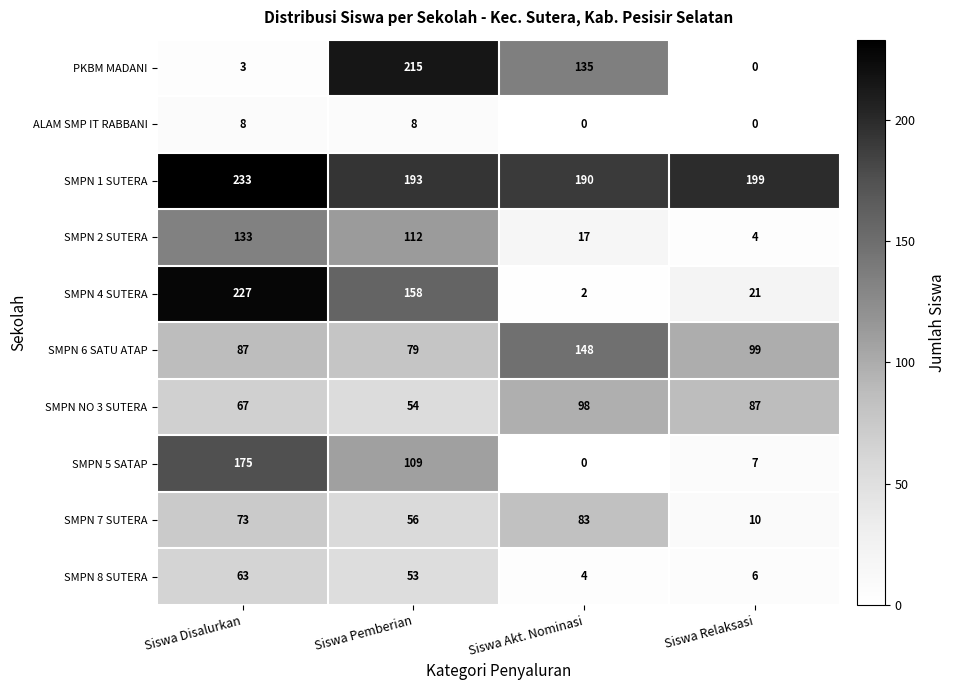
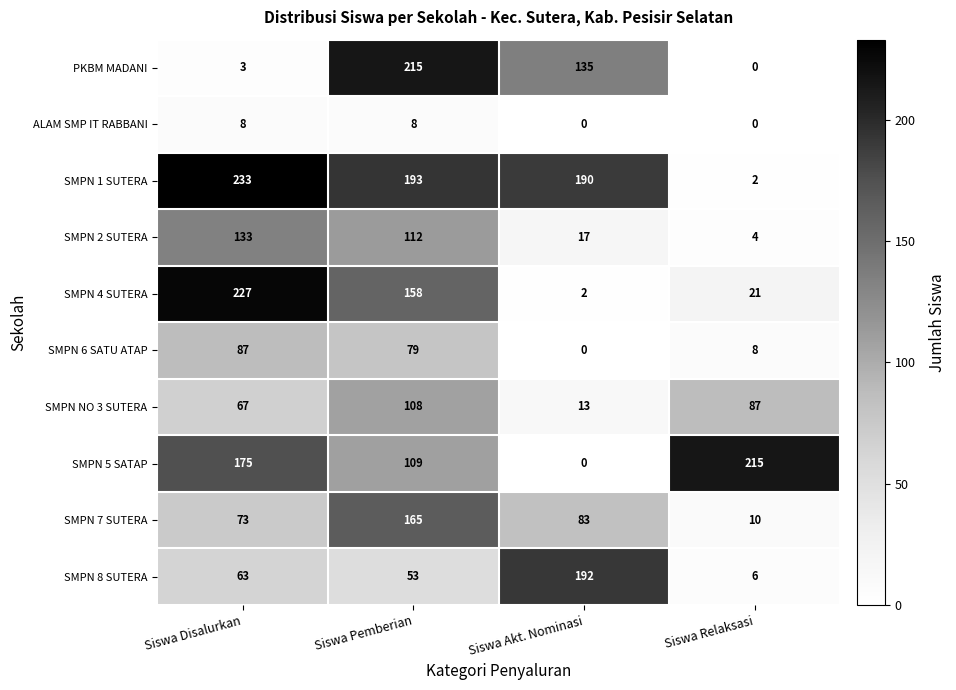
SMPN 1 SUTERA, Siswa Relaksasi: 199 -> 2
SMPN 6 SATU ATAP, Siswa Akt. Nominasi: 148 -> 0
SMPN 6 SATU ATAP, Siswa Relaksasi: 99 -> 8
SMPN NO 3 SUTERA, Siswa Pemberian: 54 -> 108
SMPN NO 3 SUTERA, Siswa Akt. Nominasi: 98 -> 13
SMPN 5 SATAP, Siswa Relaksasi: 7 -> 215
SMPN 7 SUTERA, Siswa Pemberian: 56 -> 165
SMPN 8 SUTERA, Siswa Akt. Nominasi: 4 -> 192
